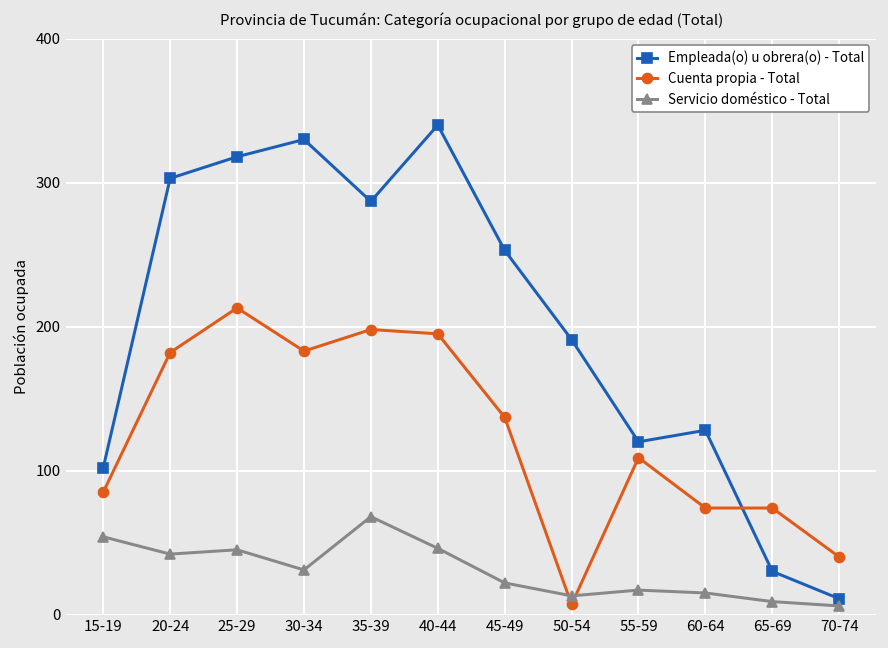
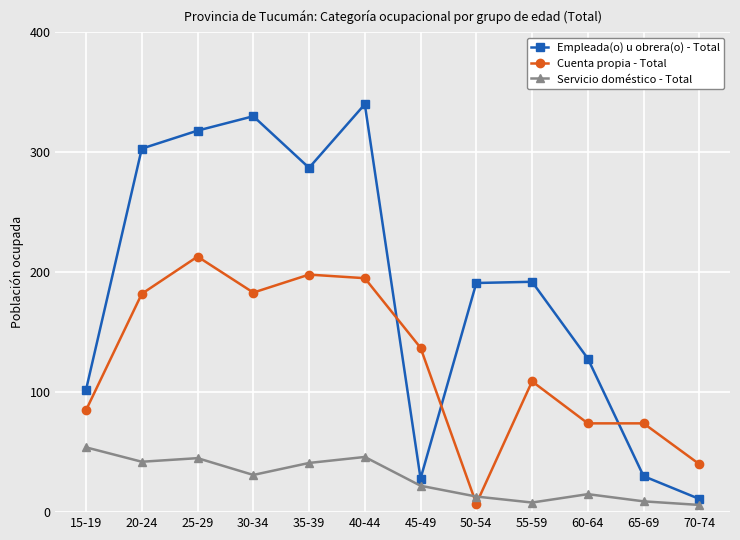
Servicio doméstico - Total, 35-39: 68 -> 41
Empleada(o) u obrera(o) - Total, 45-49: 253 -> 28
Empleada(o) u obrera(o) - Total, 55-59: 120 -> 192
Servicio doméstico - Total, 55-59: 17 -> 8
